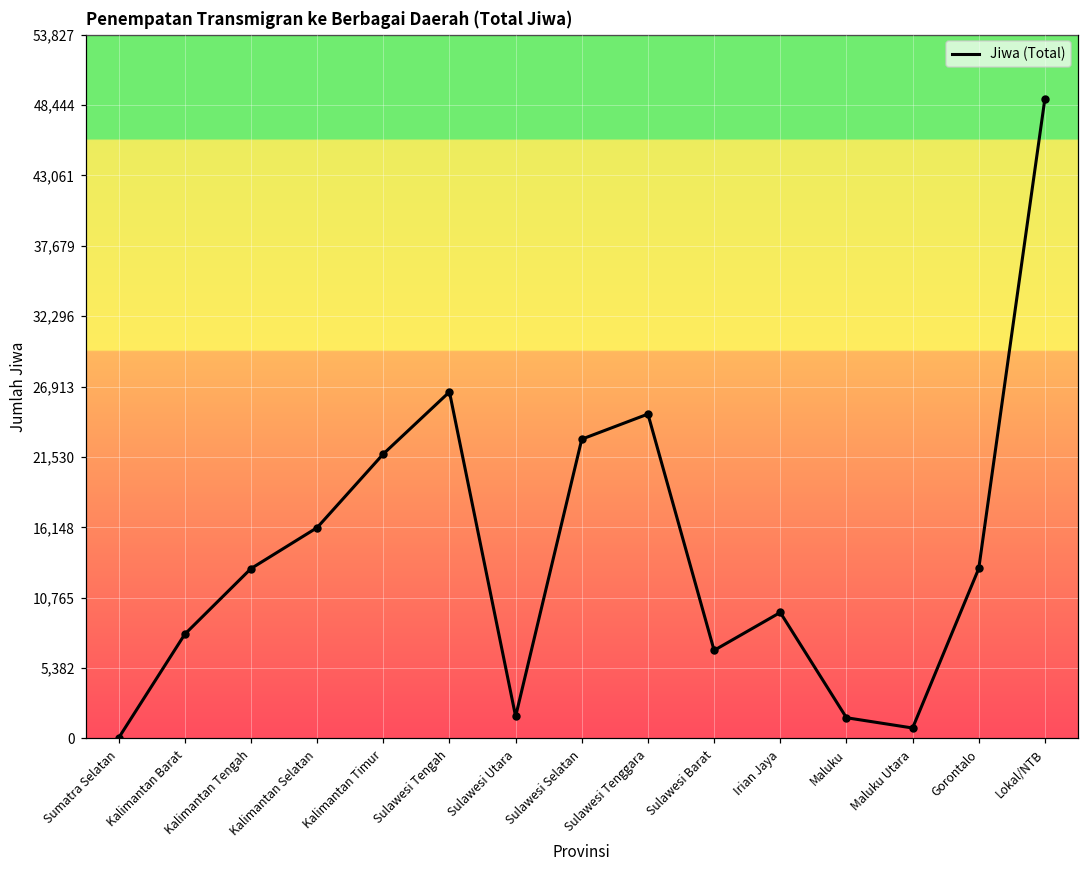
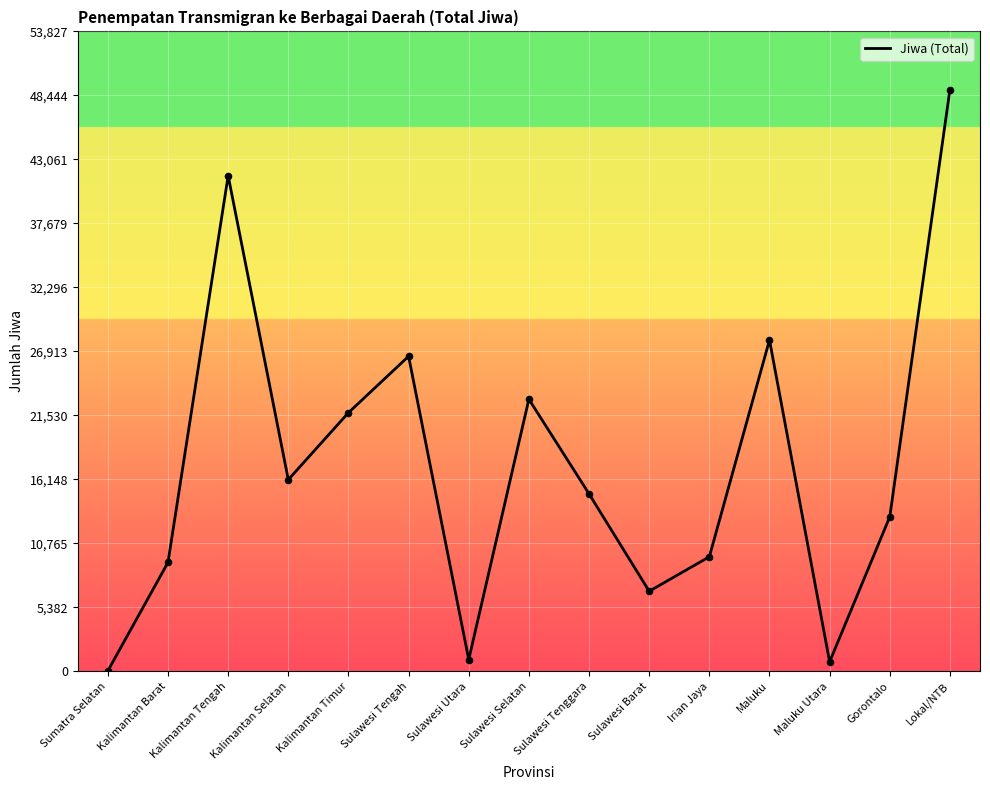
Kalimantan Barat: 8,000 -> 9,200
Kalimantan Tengah: 13,000 -> 41,700
Sulawesi Utara: 1,700 -> 1,000
Sulawesi Tenggara: 24,800 -> 14,900
Maluku: 1,600 -> 27,900
